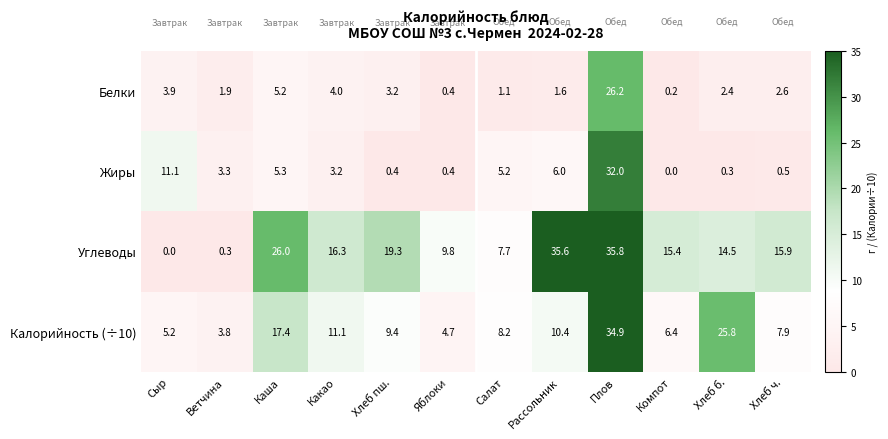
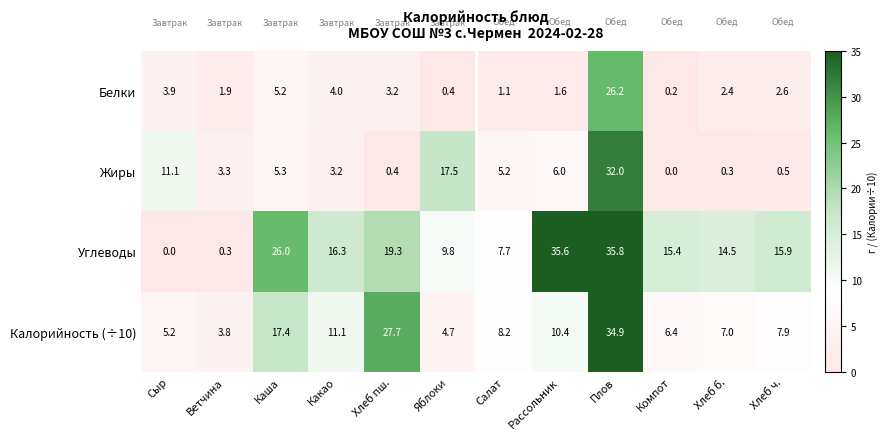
Жиры, Яблоки: 0.4 -> 17.5
Калорийность (÷10), Хлеб пш.: 9.4 -> 27.7
Калорийность (÷10), Хлеб б.: 25.8 -> 7.0
